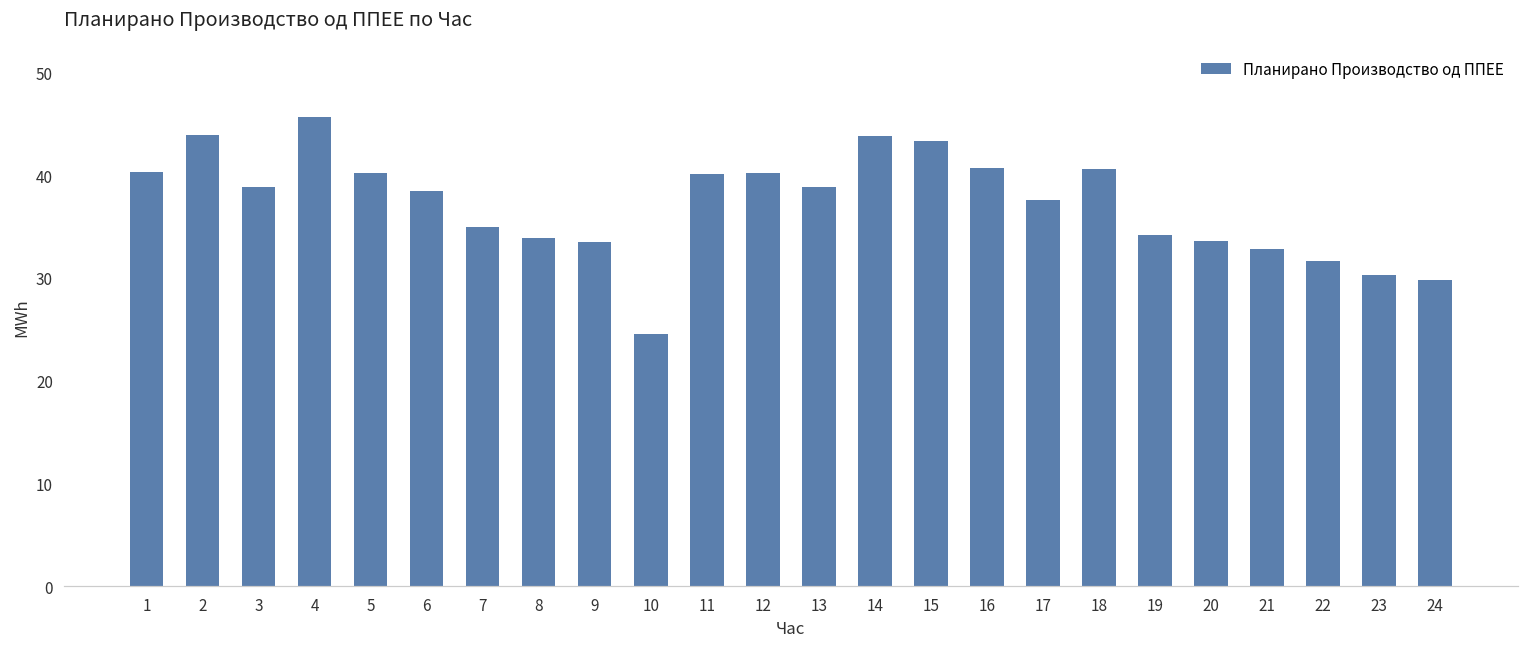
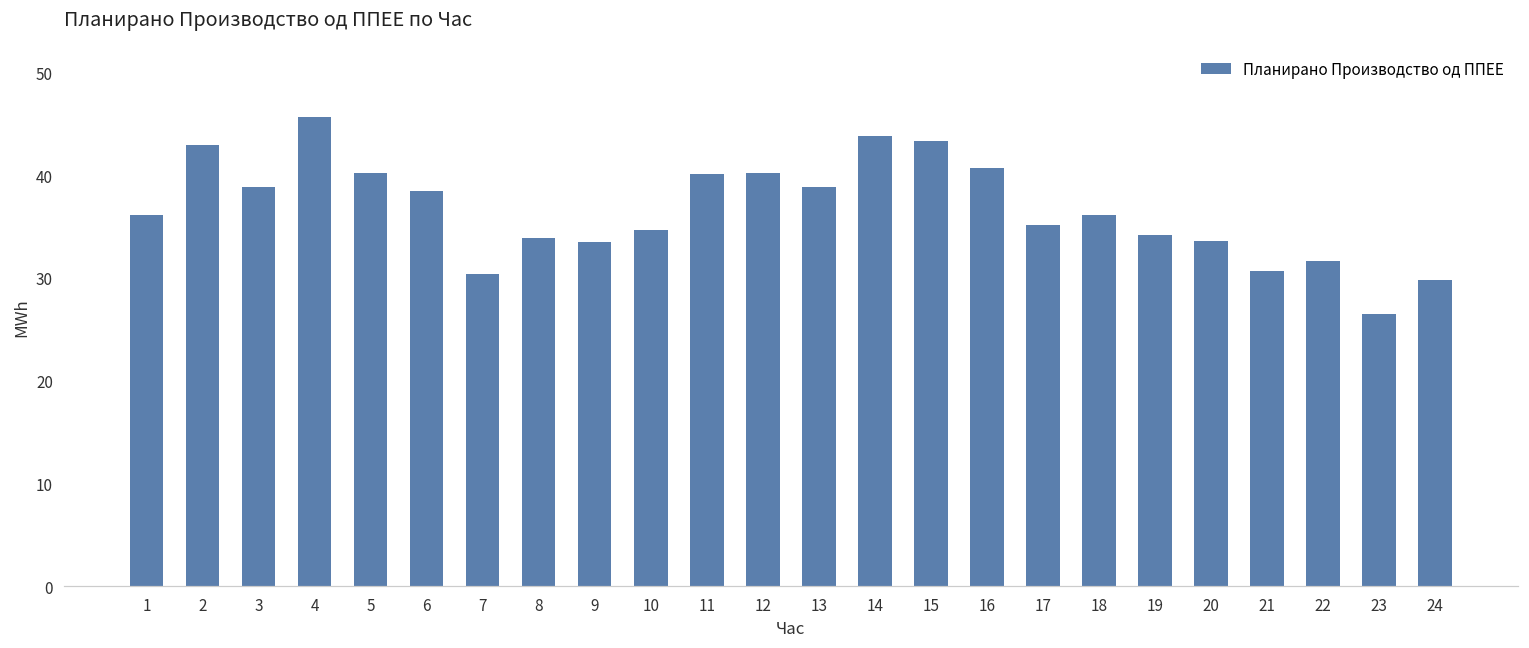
1: 40 -> 36
2: 44 -> 43
7: 35 -> 30
10: 25 -> 35
17: 38 -> 35
18: 41 -> 36
21: 33 -> 31
23: 30 -> 26
